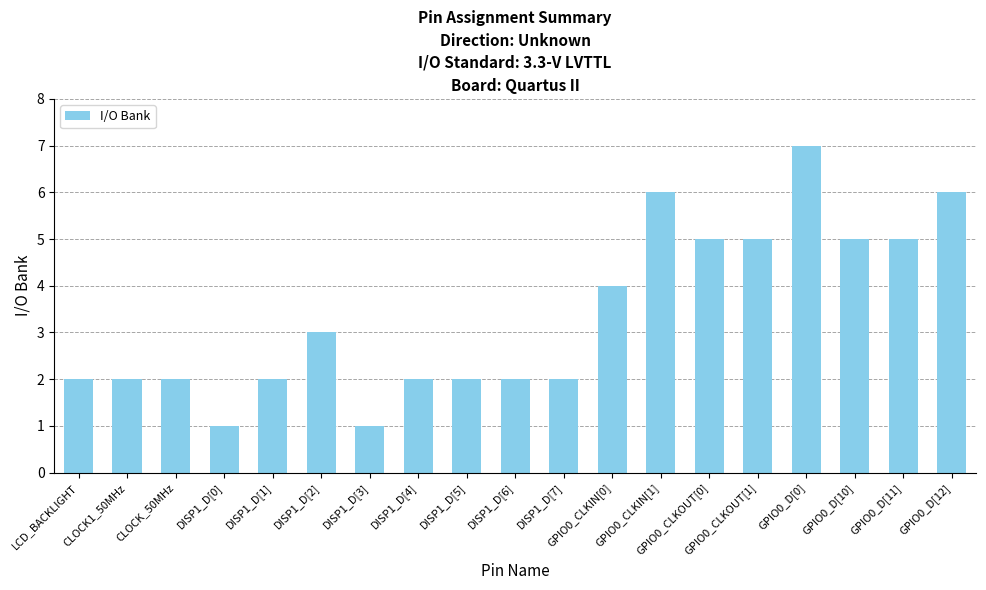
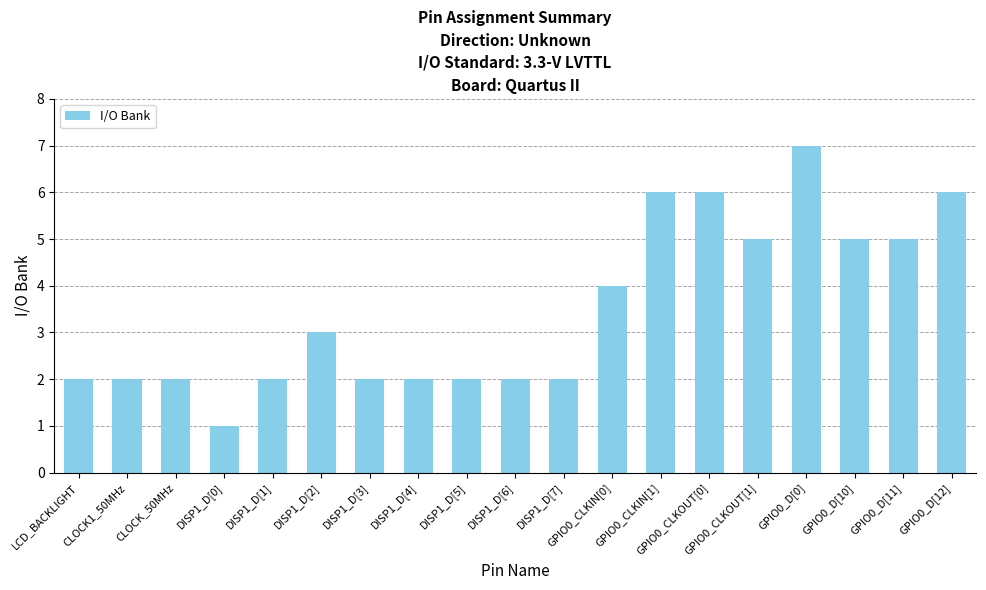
DISP1_D[3]: 1 -> 2
GPIO0_CLKOUT[0]: 5 -> 6
